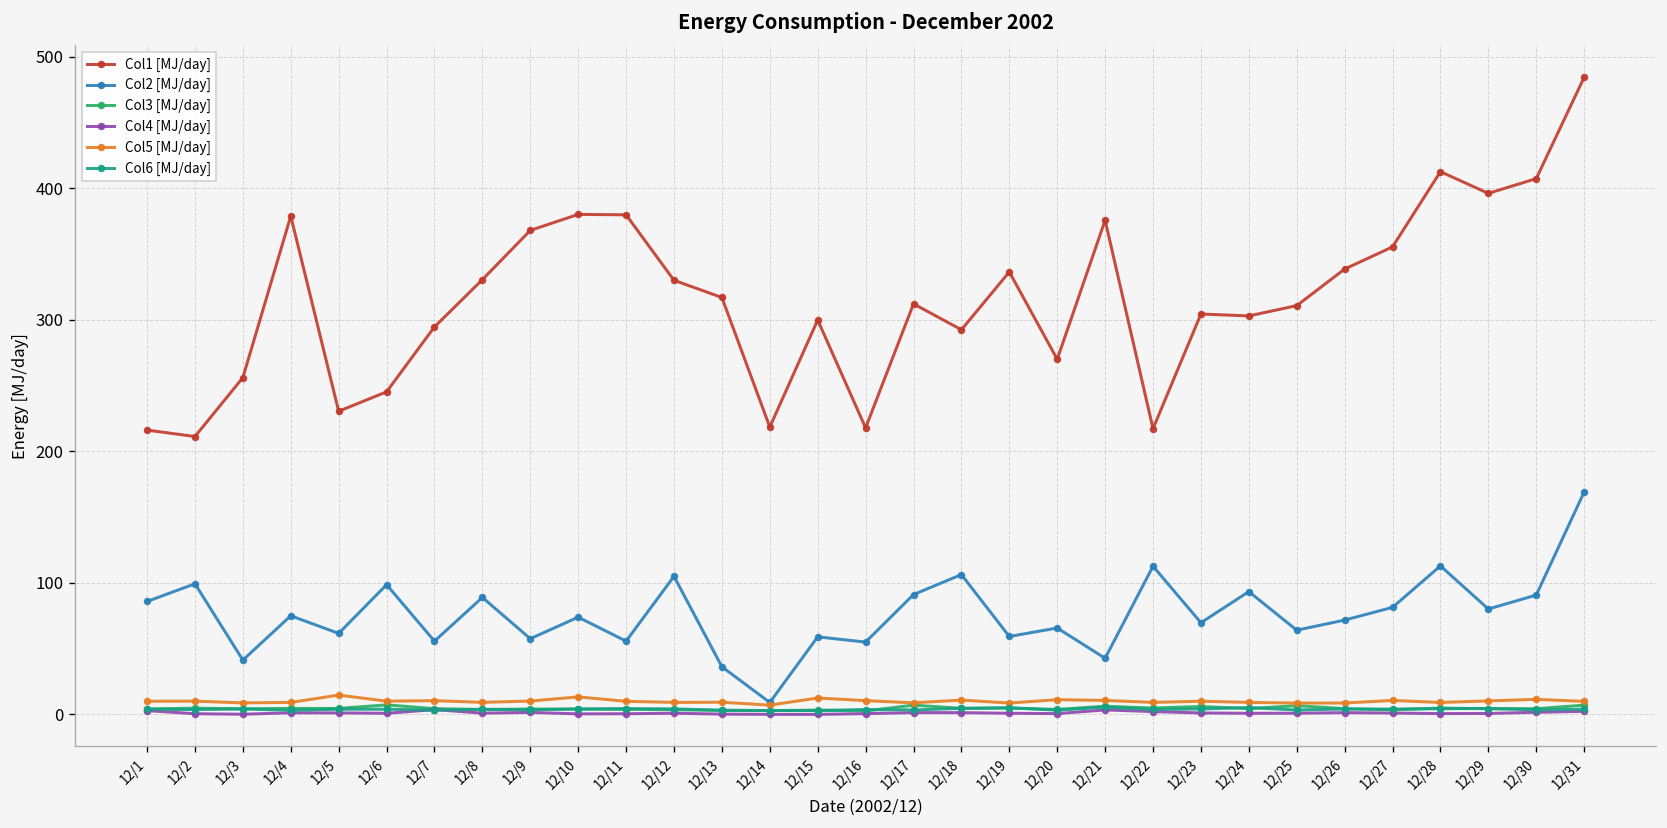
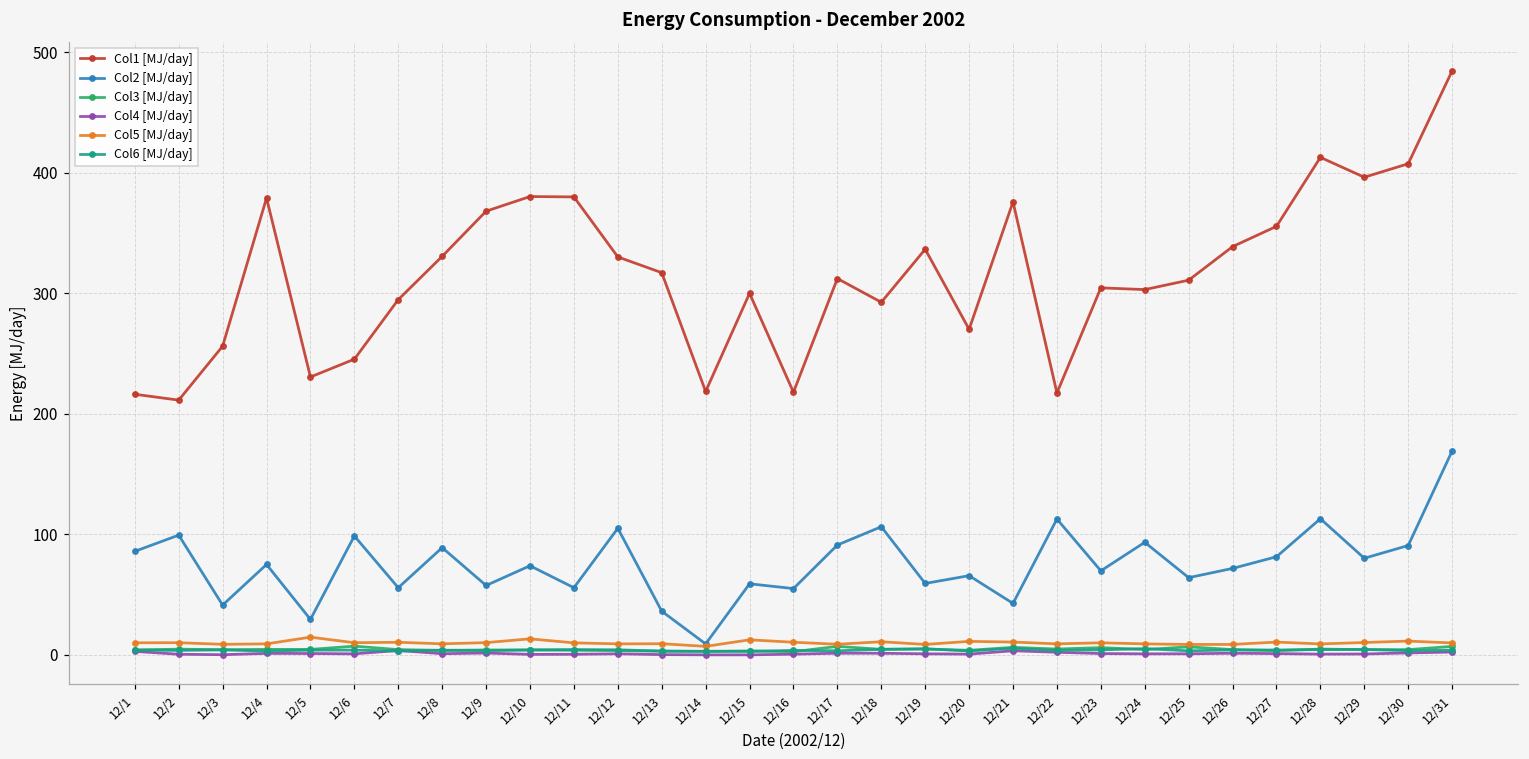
Col2 [MJ/day], 12/5: 62 -> 29
